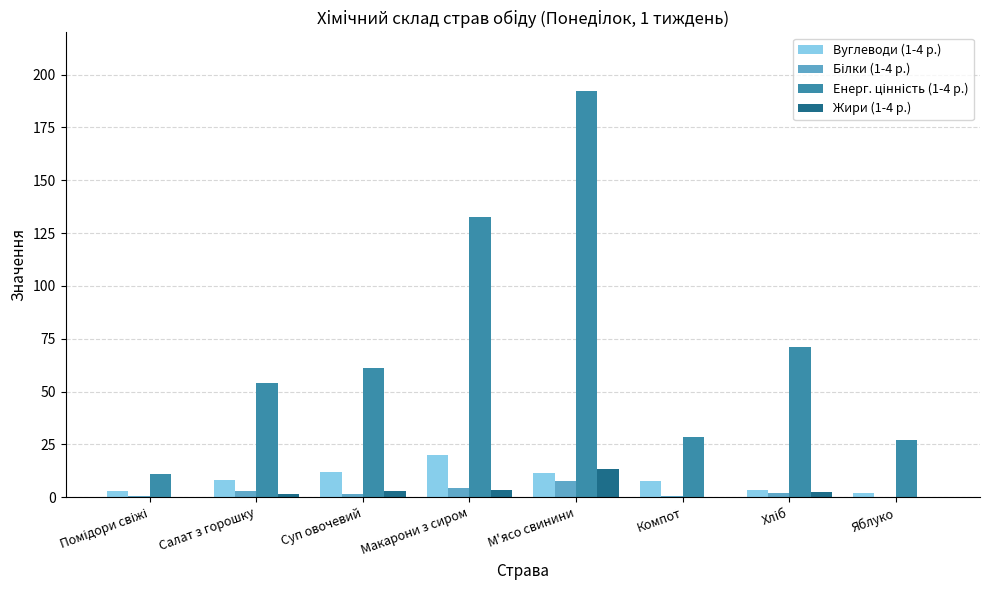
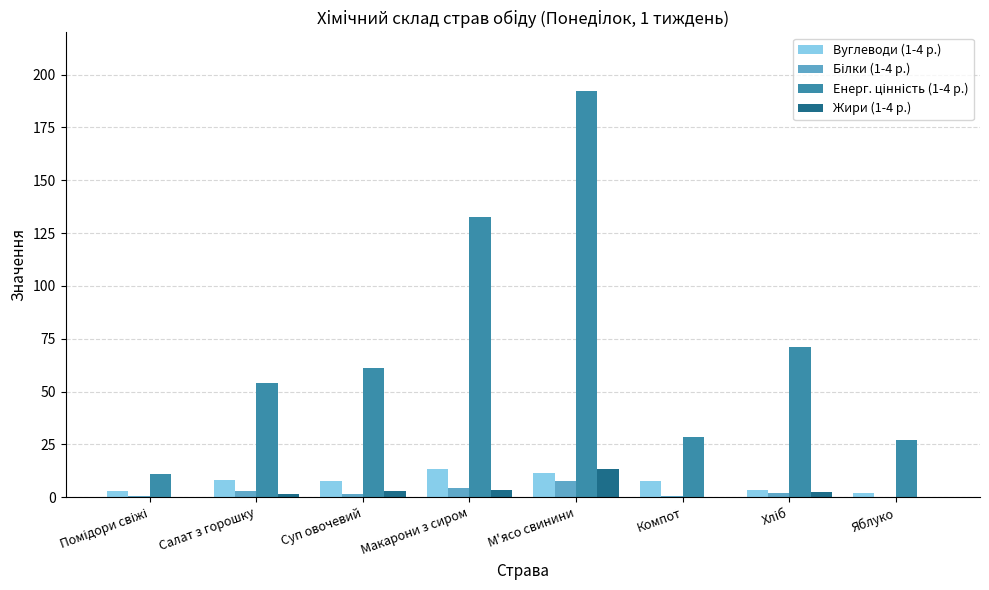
Вуглеводи (1-4 р.), Суп овочевий: 12 -> 8
Вуглеводи (1-4 р.), Макарони з сиром: 20 -> 14
